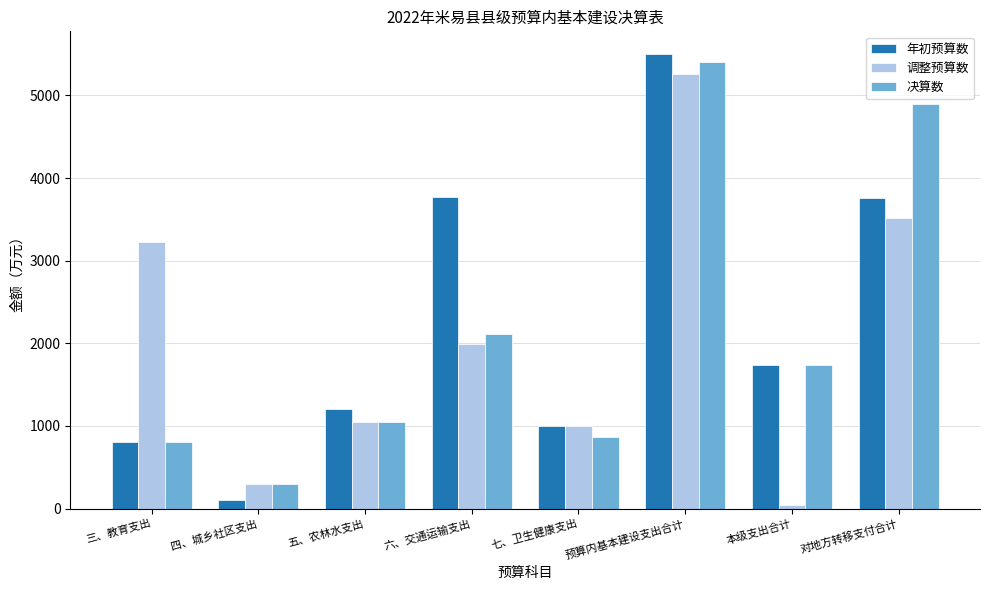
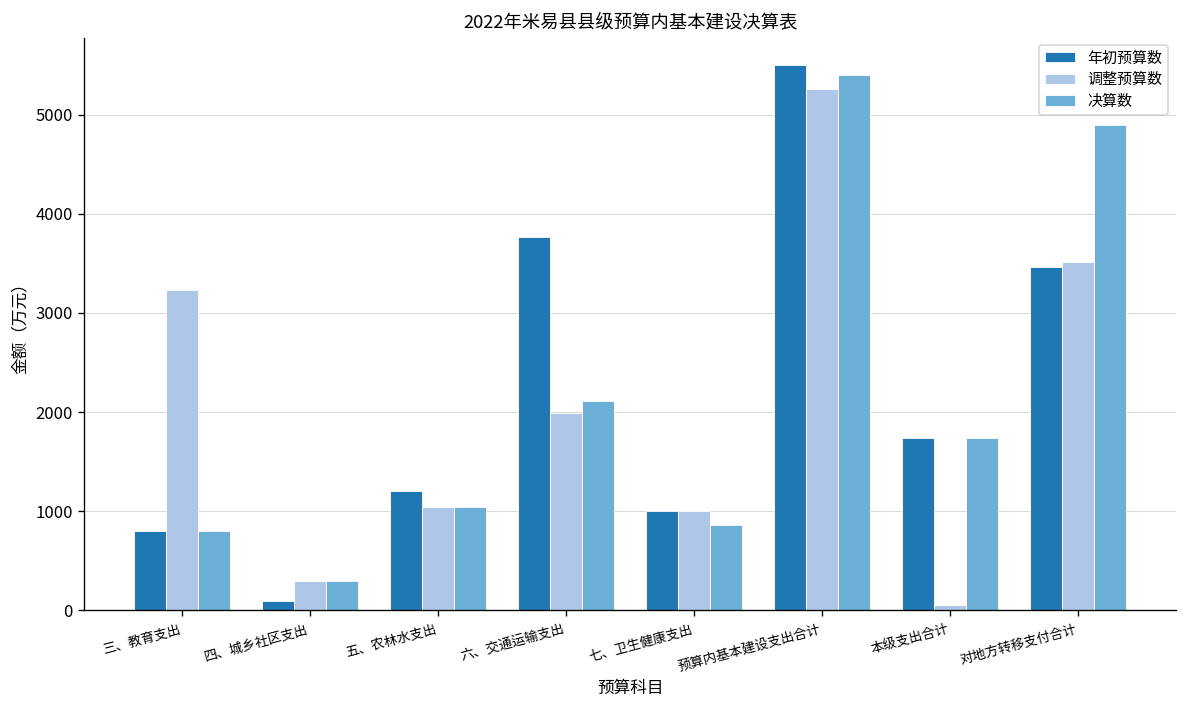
年初预算数, 对地方转移支付合计: 3800 -> 3500
